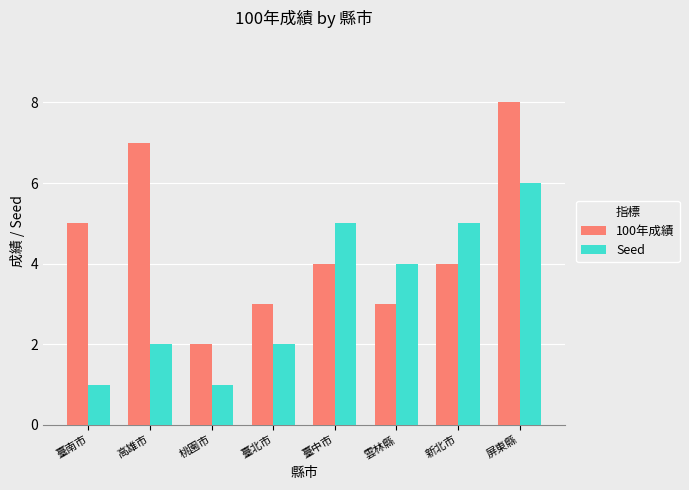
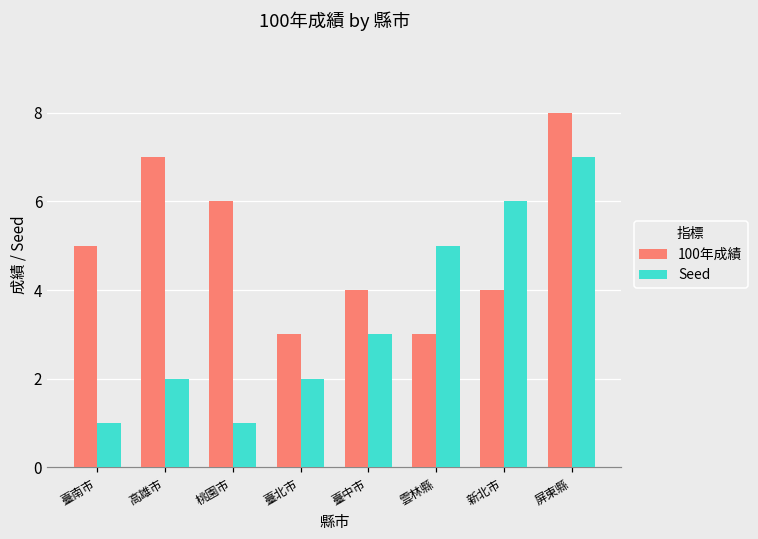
100年成績, 桃園市: 2 -> 6
Seed, 臺中市: 5 -> 3
Seed, 雲林縣: 4 -> 5
Seed, 新北市: 5 -> 6
Seed, 屏東縣: 6 -> 7
